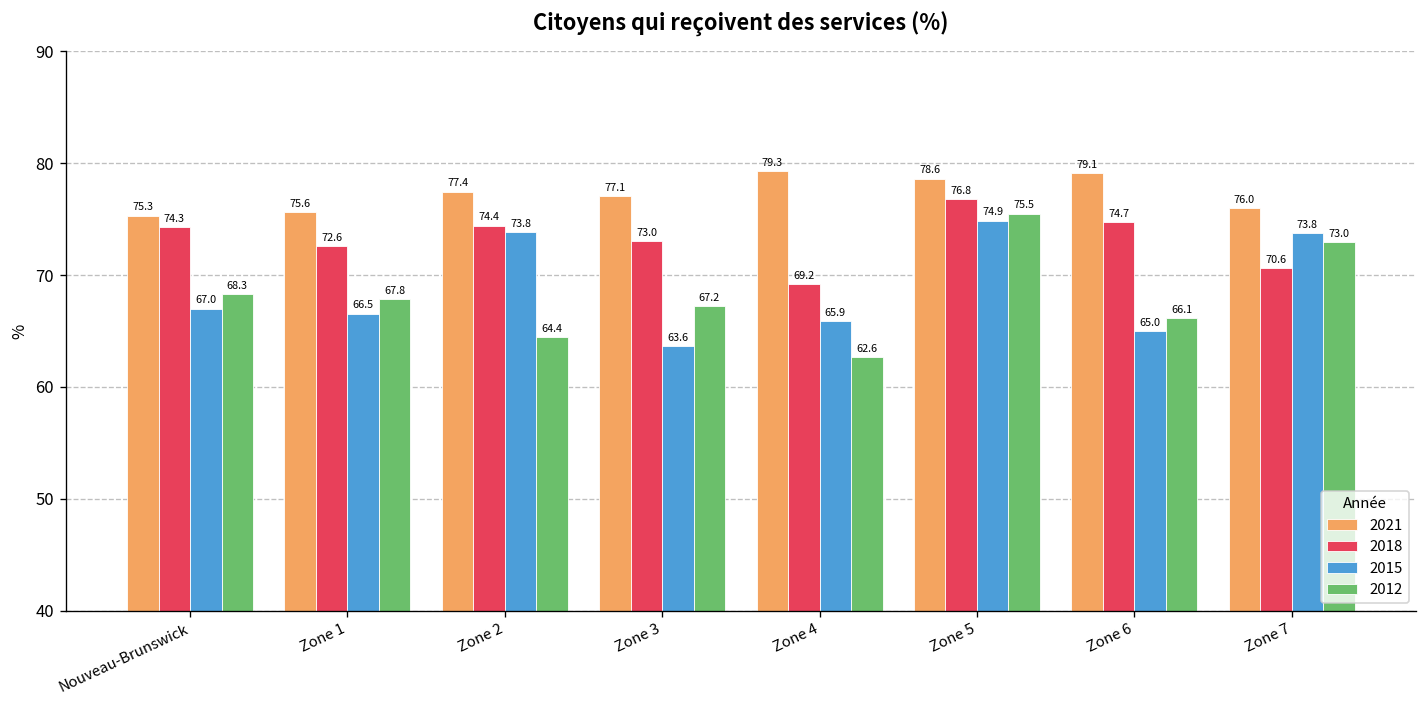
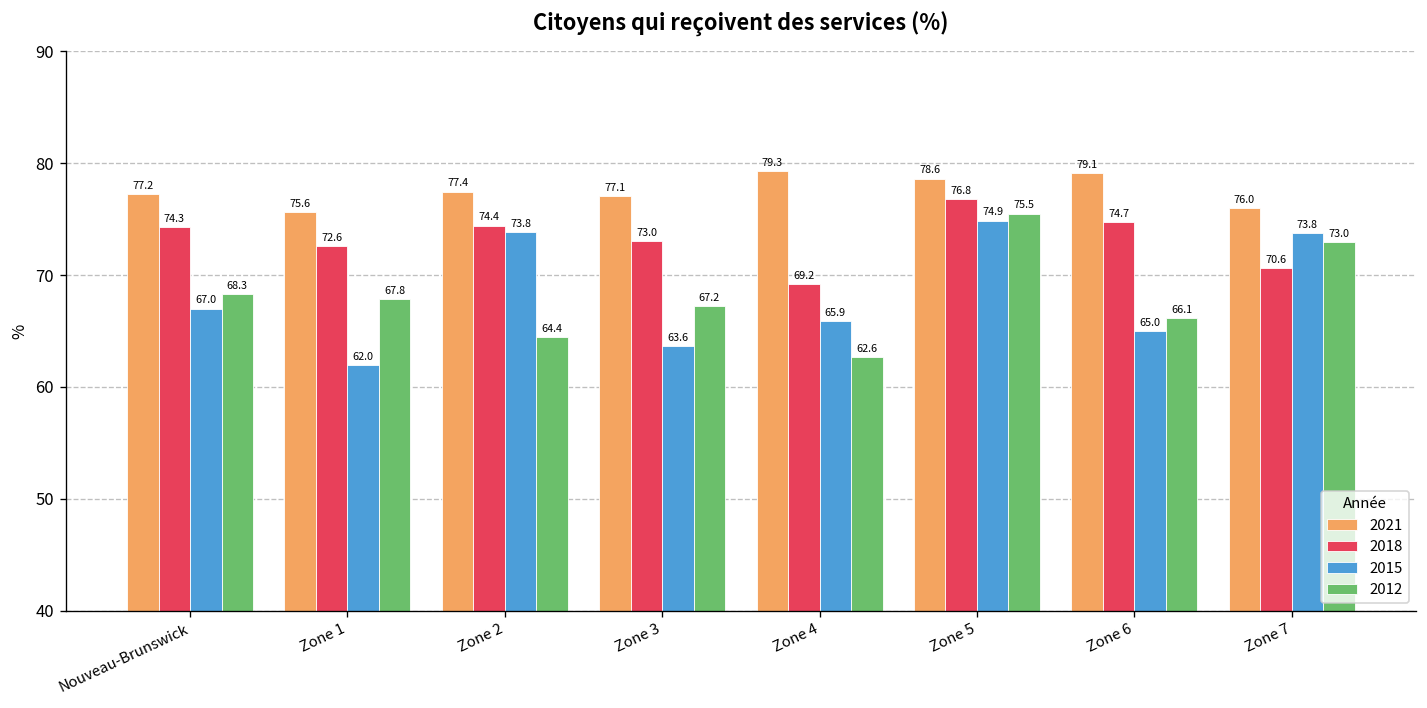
2021, Nouveau-Brunswick: 75.3 -> 77.2
2015, Zone 1: 66.5 -> 62.0
